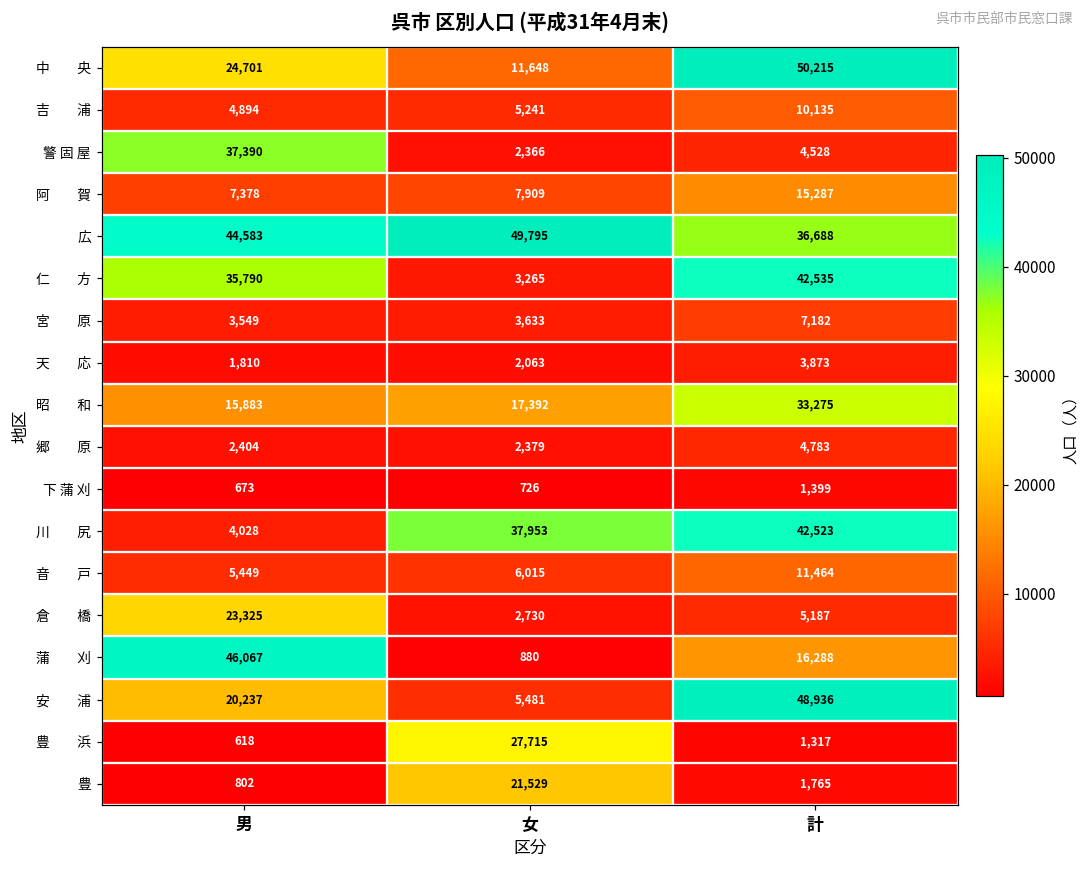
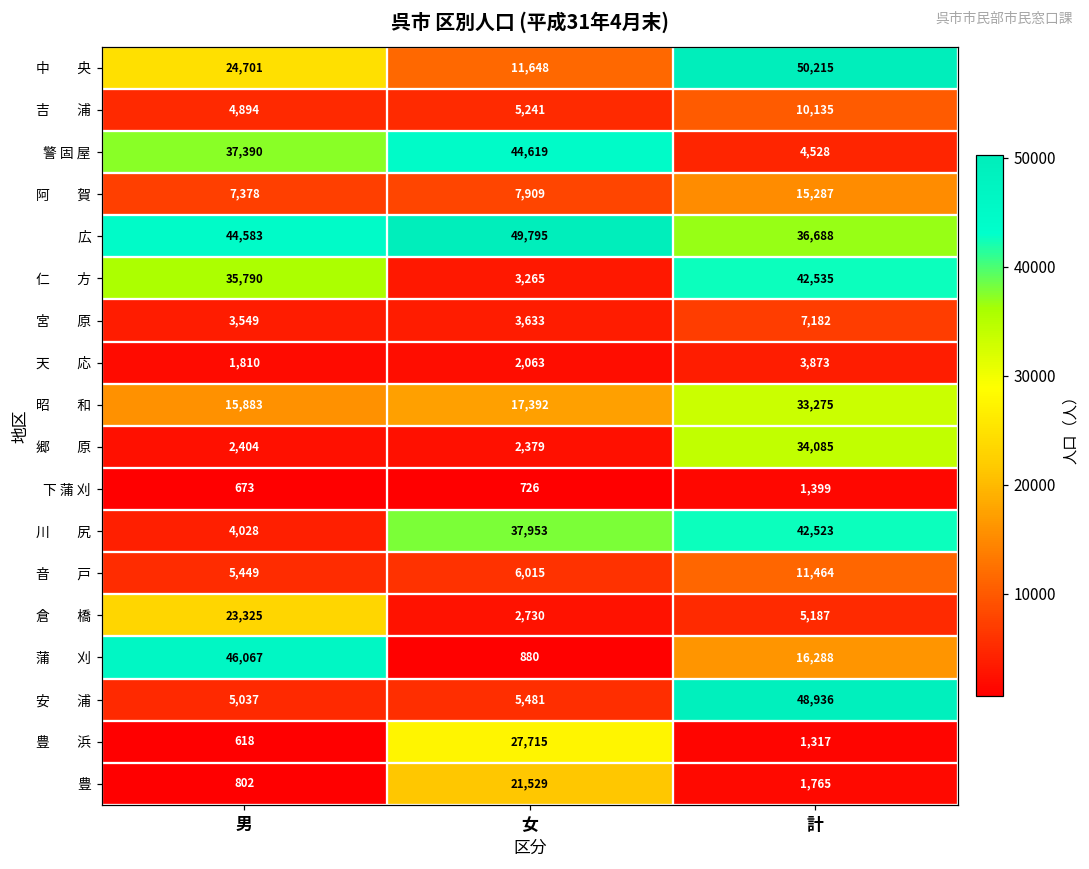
警 固 屋, 女: 2,366 -> 44,619
郷 原, 計: 4,783 -> 34,085
安 浦, 男: 20,237 -> 5,037
